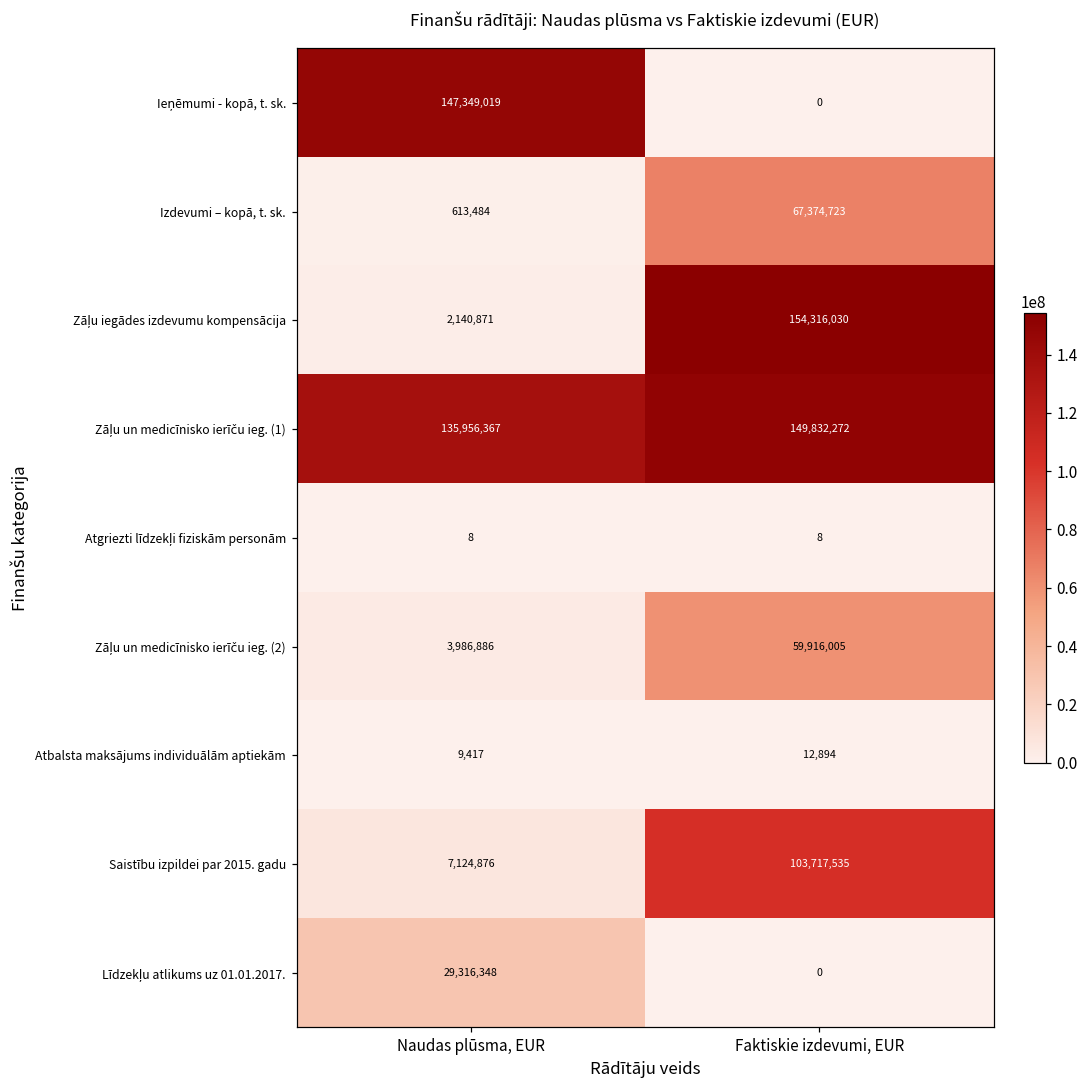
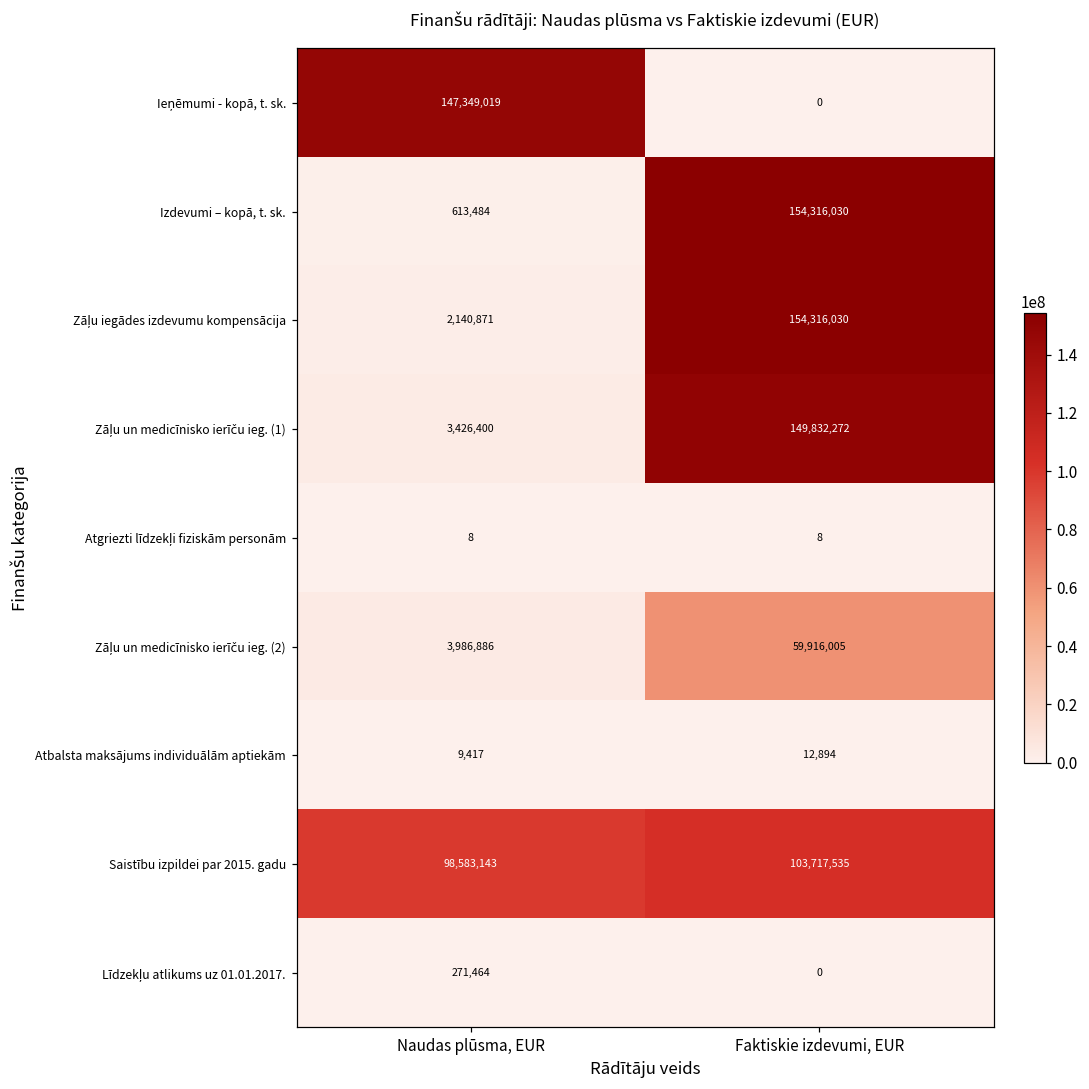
Izdevumi – kopā, t. sk., Faktiskie izdevumi, EUR: 67,374,723 -> 154,316,030
Zāļu un medicīnisko ierīču ieg. (1), Naudas plūsma, EUR: 135,956,367 -> 3,426,400
Saistību izpildei par 2015. gadu, Naudas plūsma, EUR: 7,124,876 -> 98,583,143
Līdzekļu atlikums uz 01.01.2017., Naudas plūsma, EUR: 29,316,348 -> 271,464
